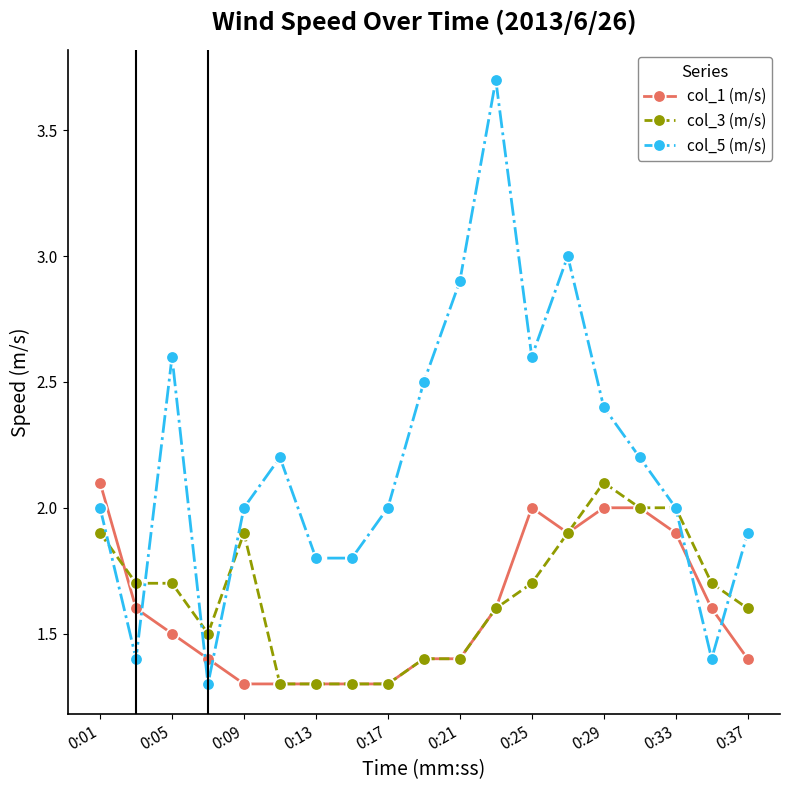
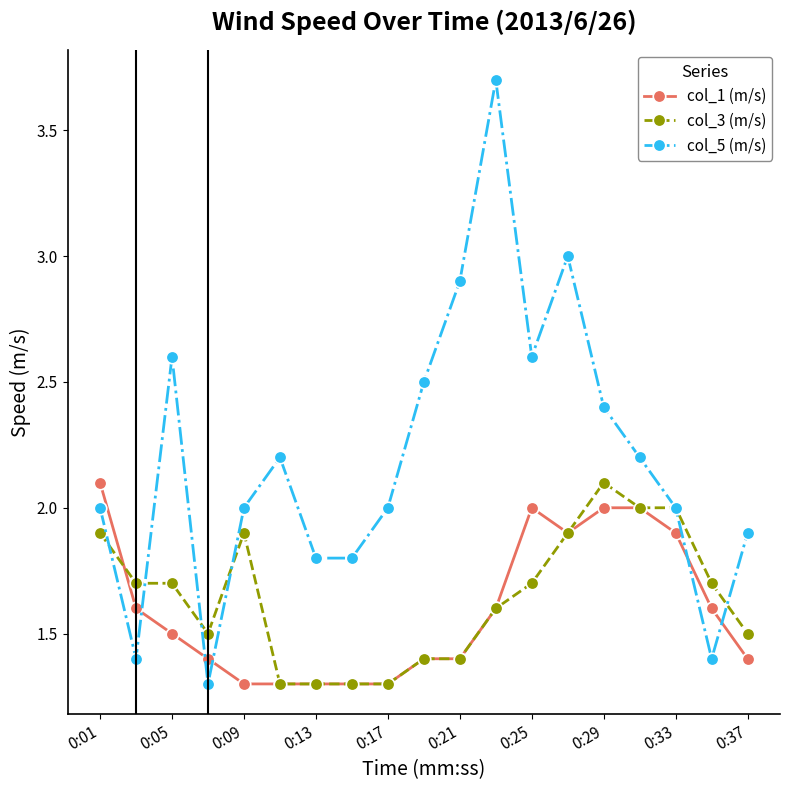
col_3 (m/s), 0:37: 1.6 -> 1.5
